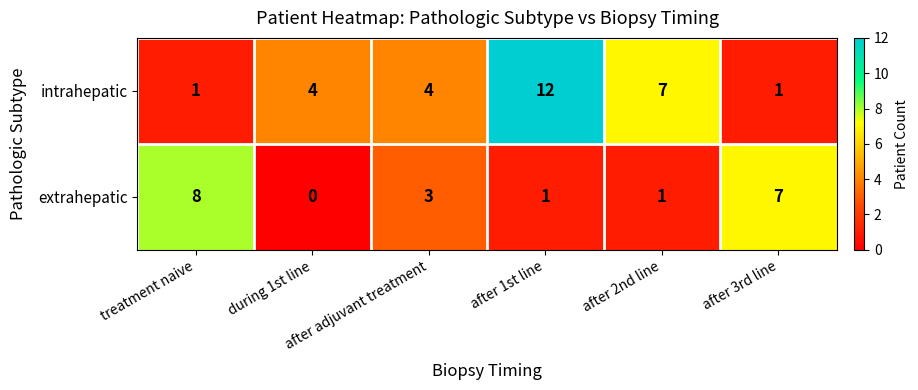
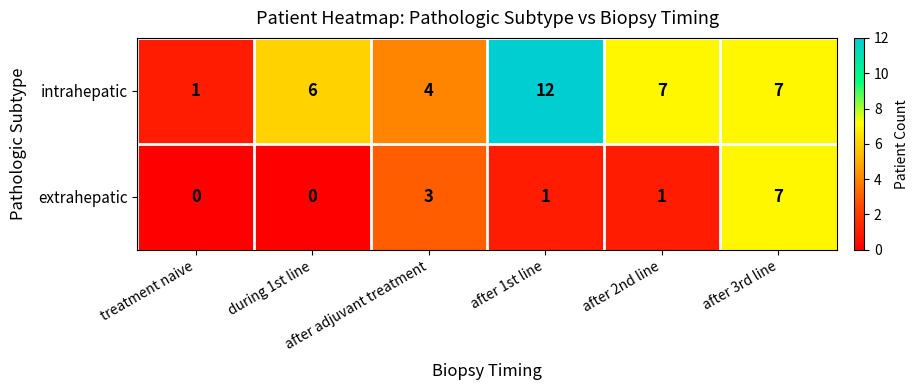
intrahepatic, during 1st line: 4 -> 6
intrahepatic, after 3rd line: 1 -> 7
extrahepatic, treatment naive: 8 -> 0
